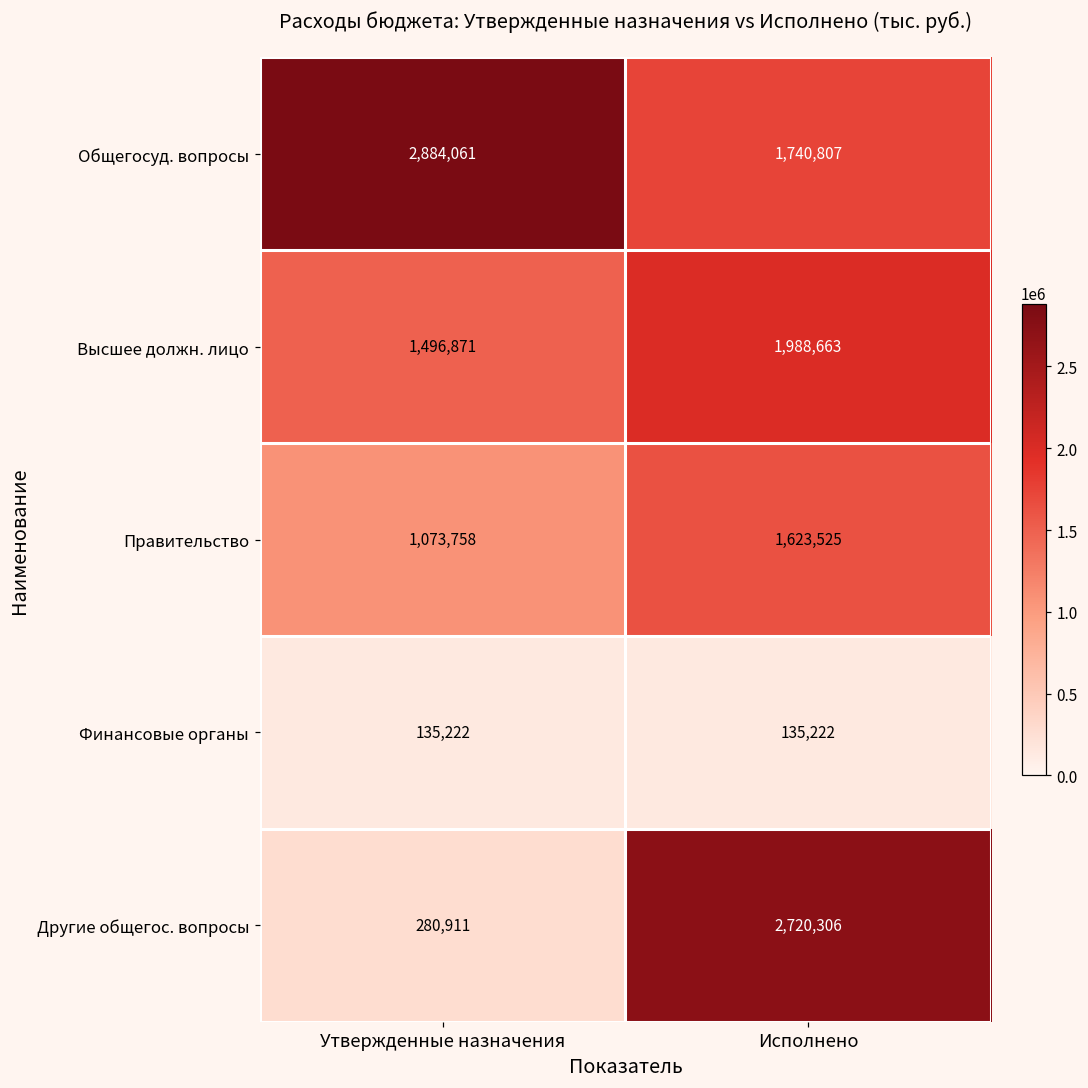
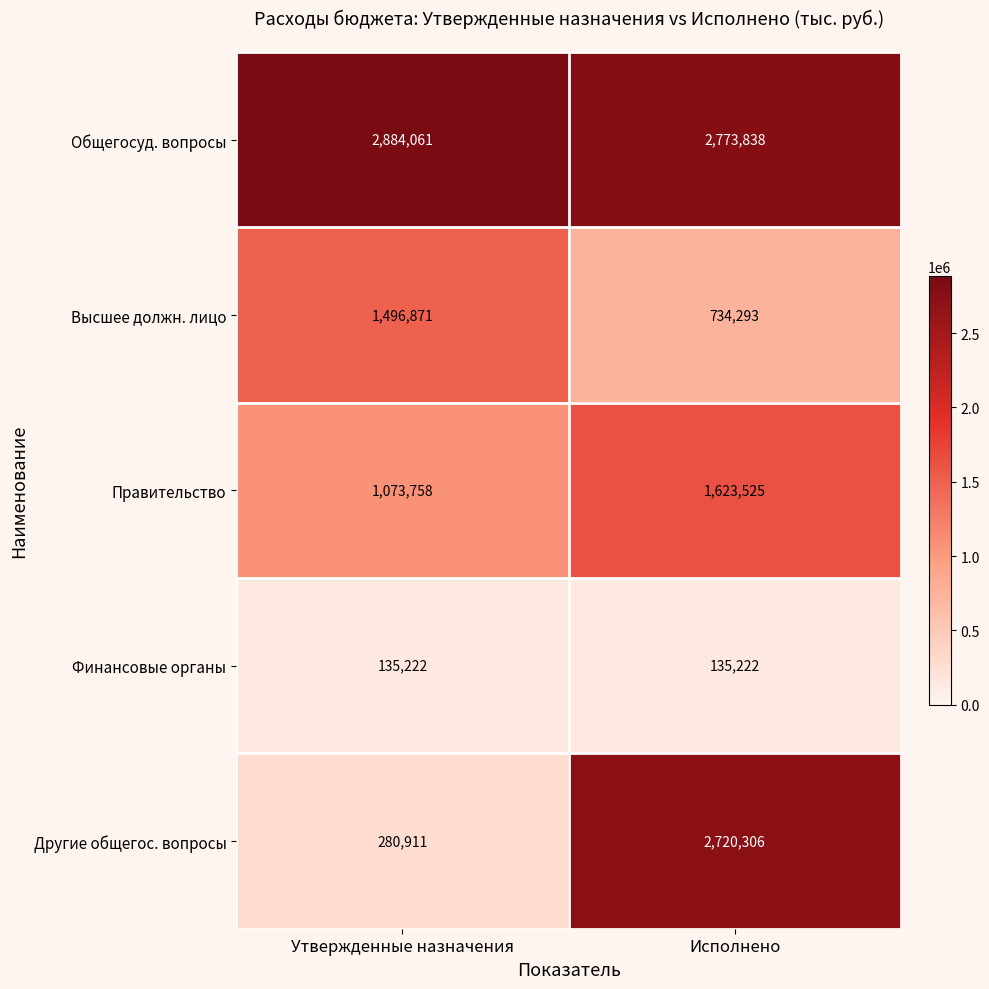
Общегосуд. вопросы, Исполнено: 1,740,807 -> 2,773,838
Высшее должн. лицо, Исполнено: 1,988,663 -> 734,293
